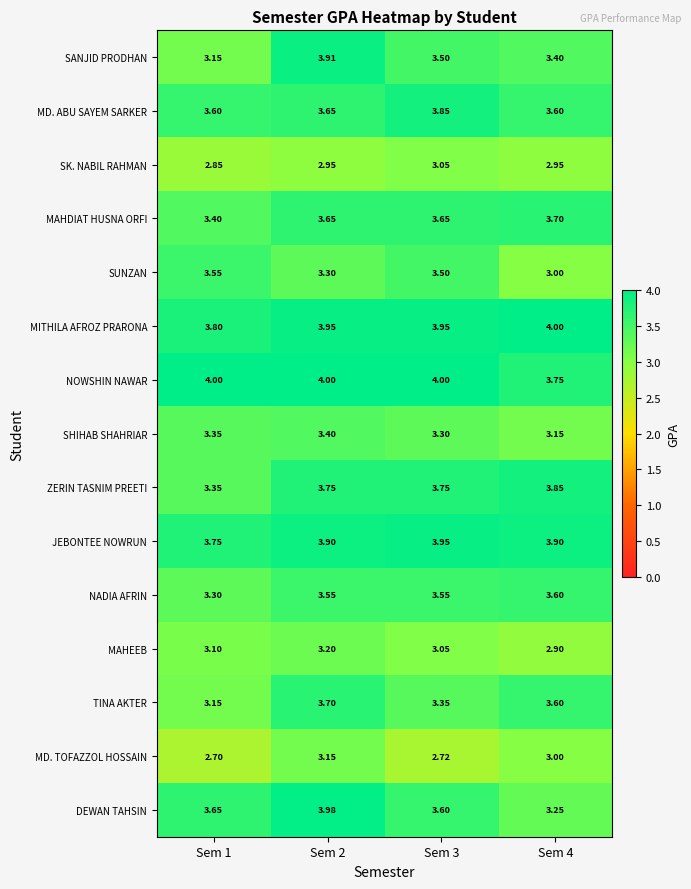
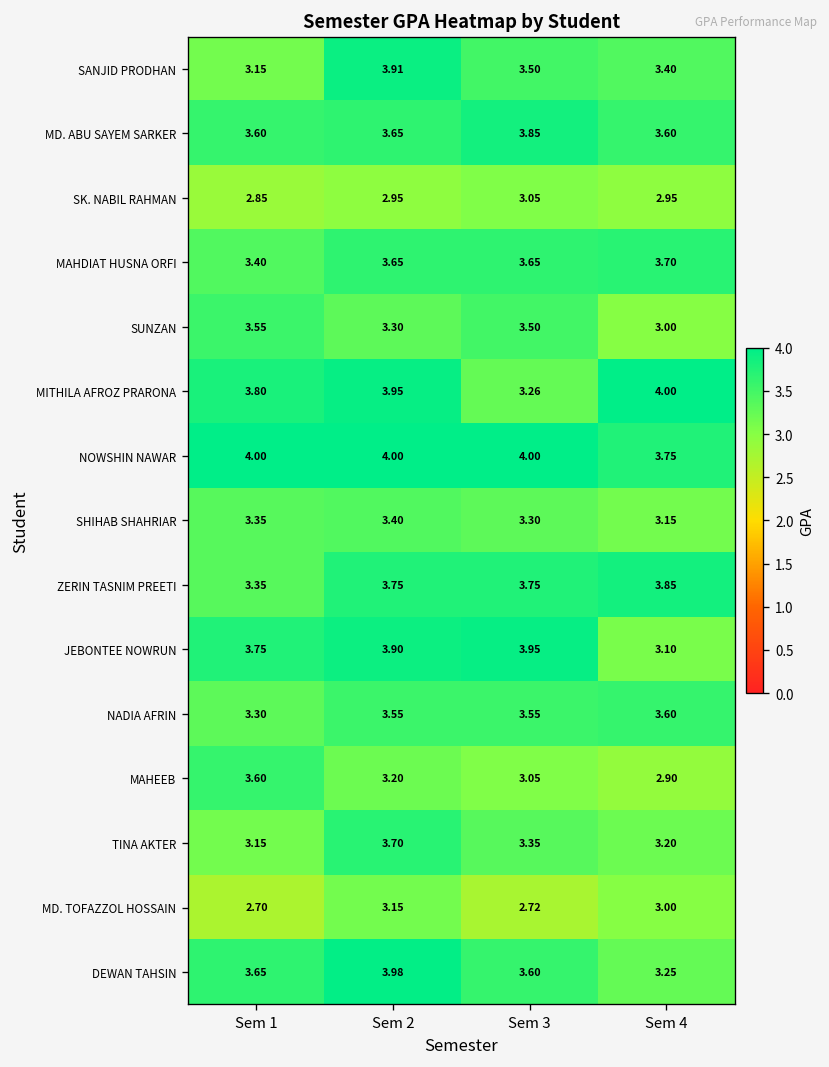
MITHILA AFROZ PRARONA, Sem 3: 3.95 -> 3.26
JEBONTEE NOWRUN, Sem 4: 3.90 -> 3.10
MAHEEB, Sem 1: 3.10 -> 3.60
TINA AKTER, Sem 4: 3.60 -> 3.20
